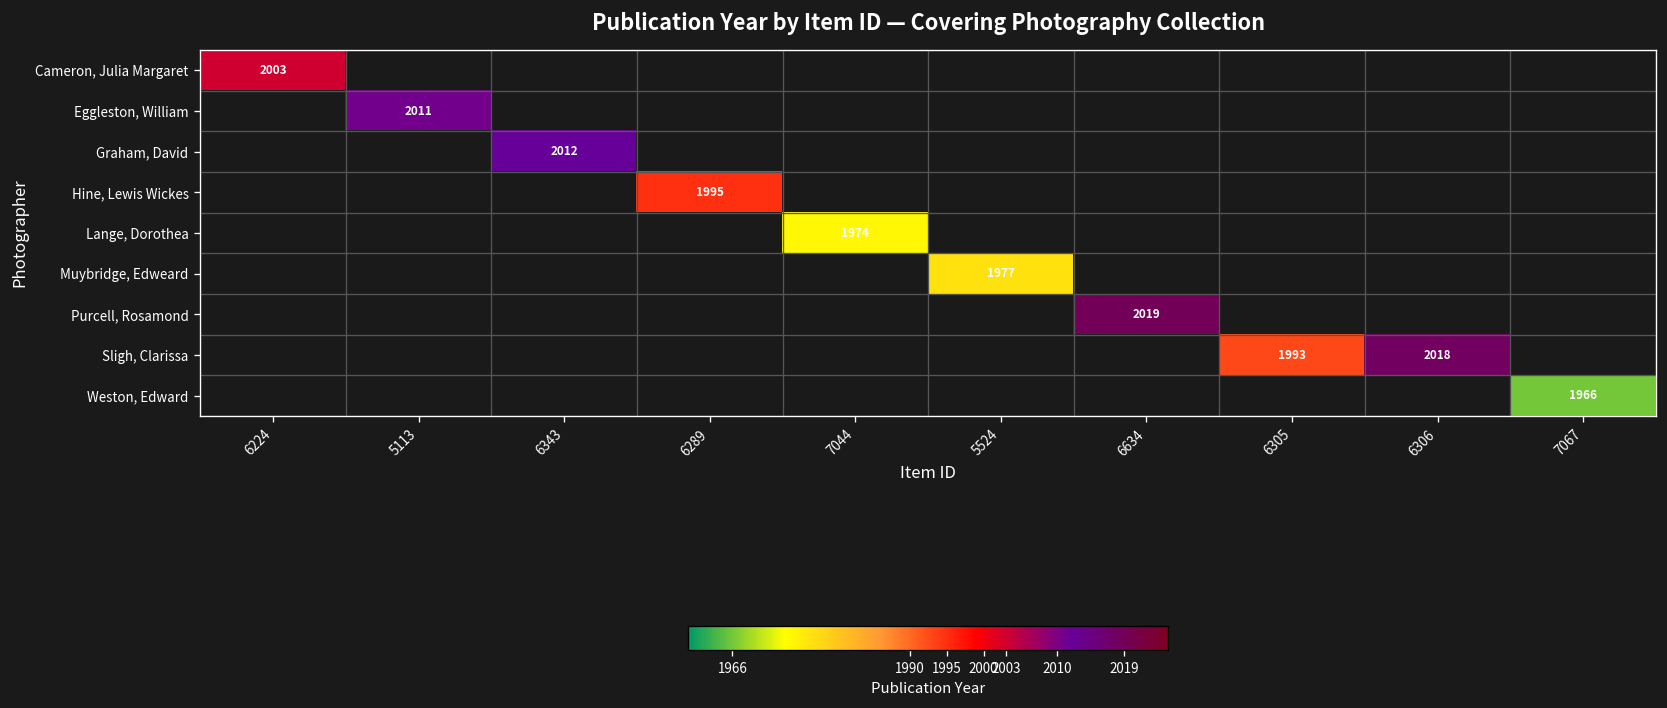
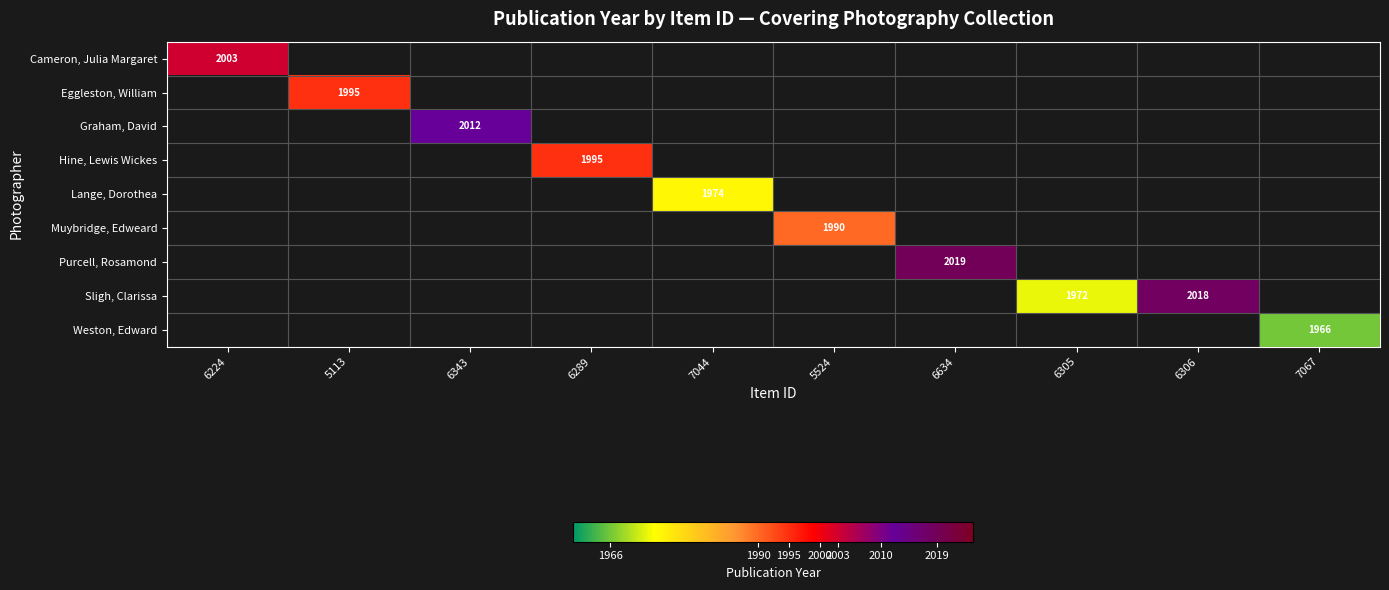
Eggleston, William, 5113: 2011 -> 1995
Muybridge, Edweard, 5524: 1977 -> 1990
Sligh, Clarissa, 6305: 1993 -> 1972
